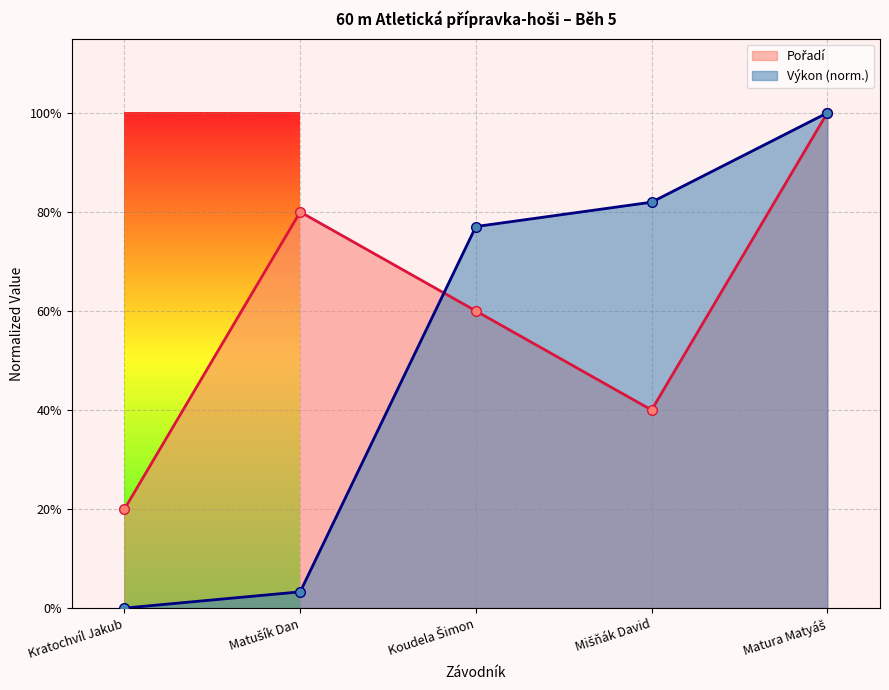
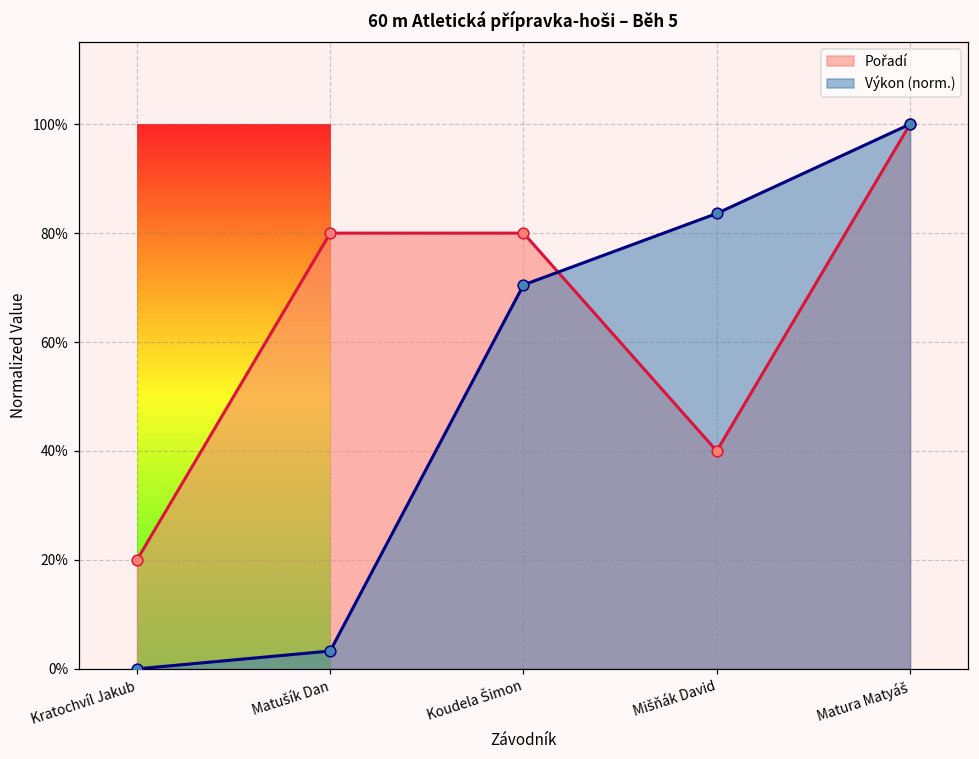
Pořadí, Koudela Šimon: 60% -> 80%
Výkon (norm.), Koudela Šimon: 77% -> 70%
Výkon (norm.), Mišňák David: 82% -> 84%
